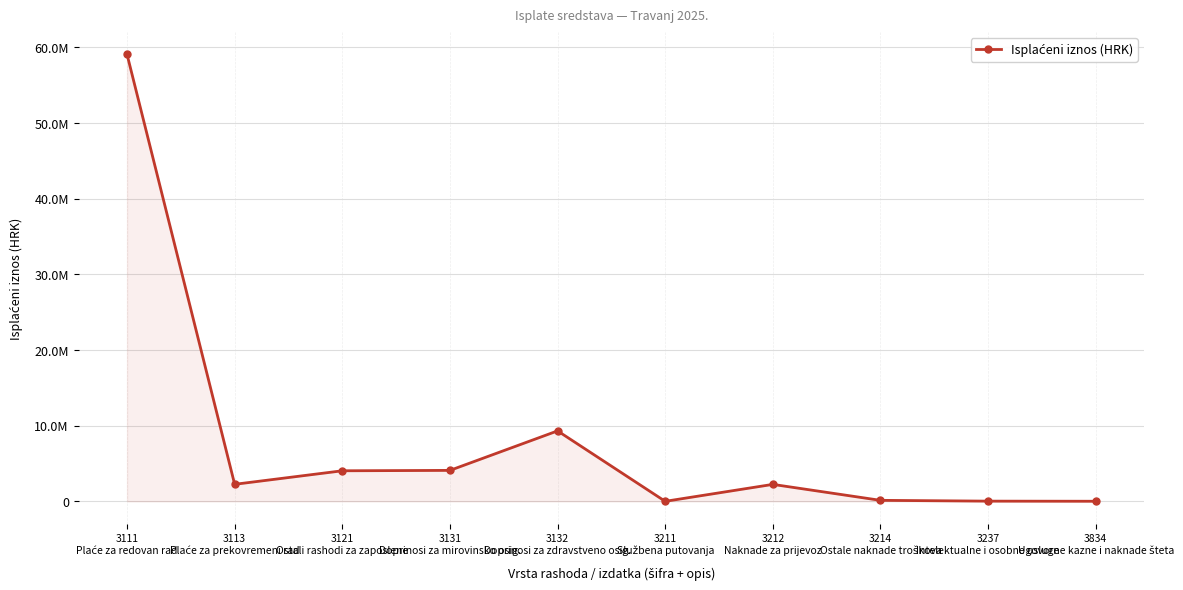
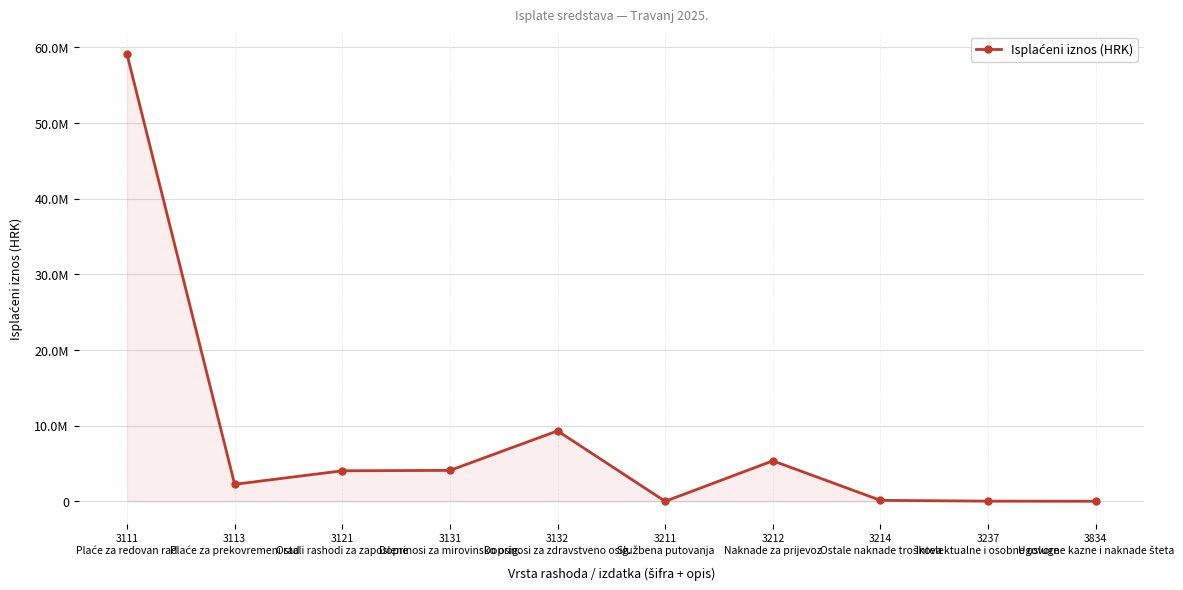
3212 Naknade za prijevoz: 2000000 -> 5000000
